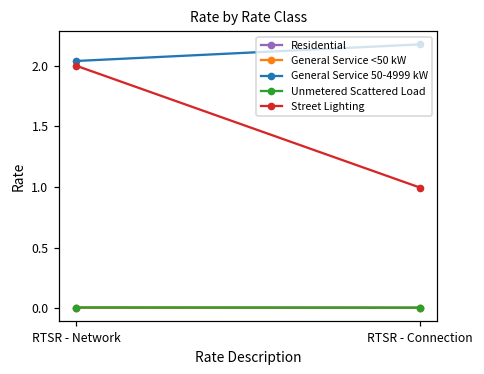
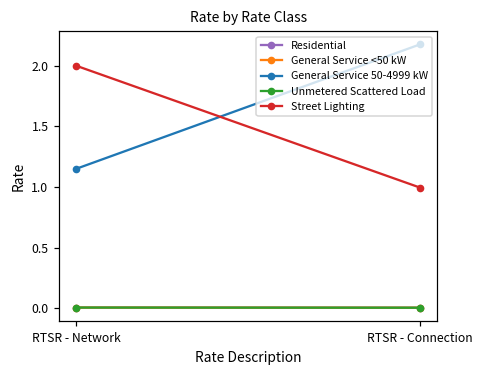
General Service 50-4999 kW, RTSR - Network: 2.04 -> 1.15
